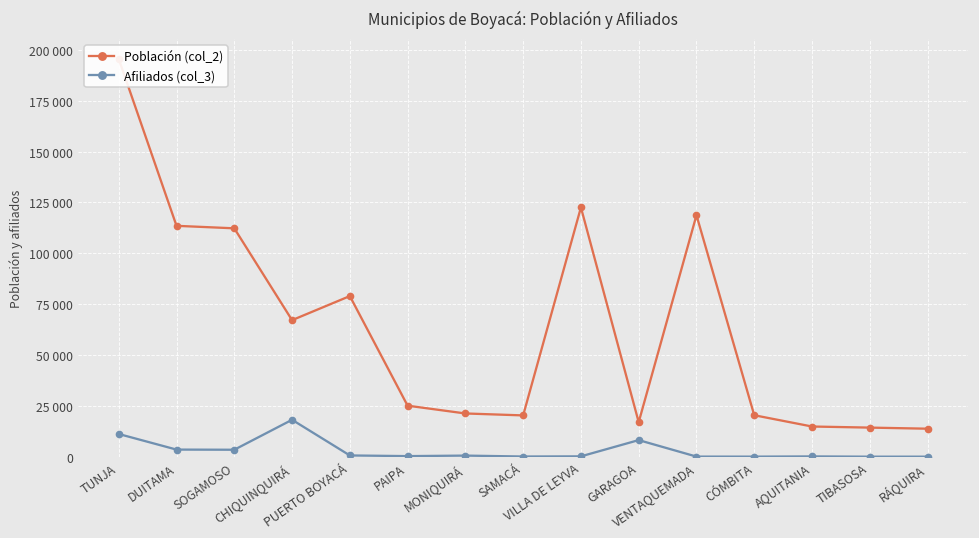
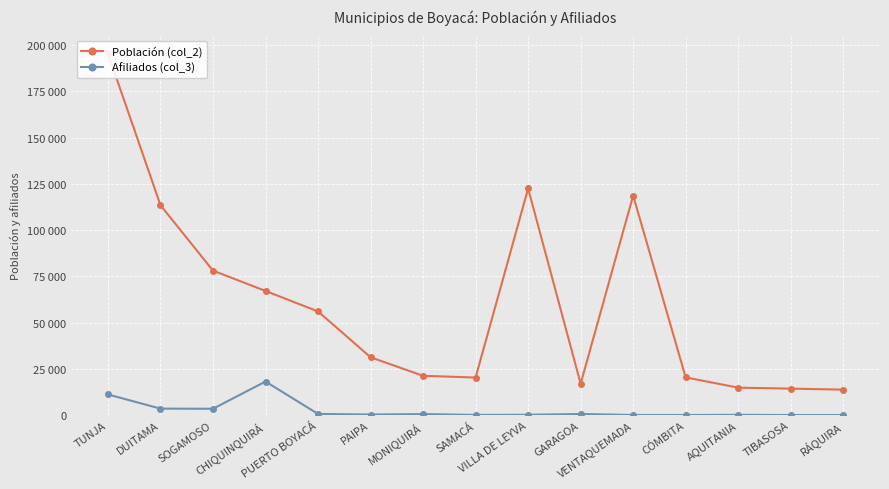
Población (col_2), SOGAMOSO: 112000 -> 78000
Población (col_2), PUERTO BOYACÁ: 79000 -> 56000
Población (col_2), PAIPA: 25000 -> 31000
Afiliados (col_3), GARAGOA: 8000 -> 1000
